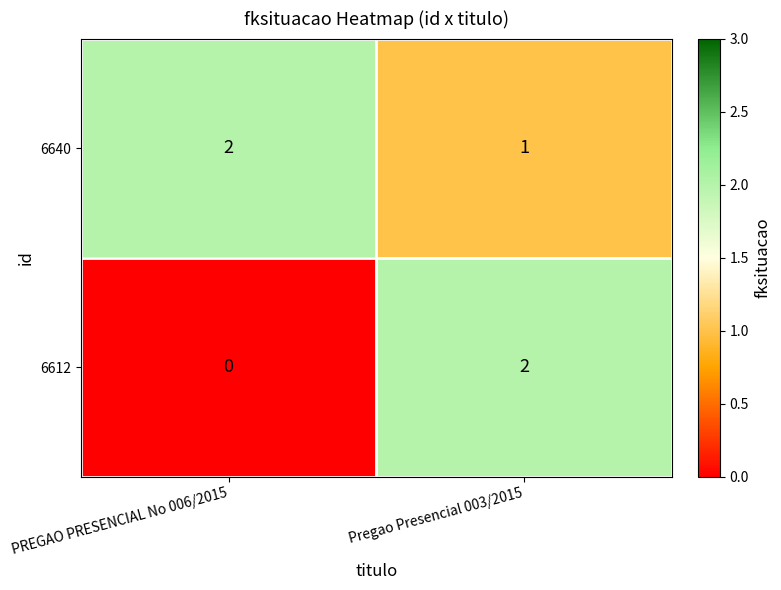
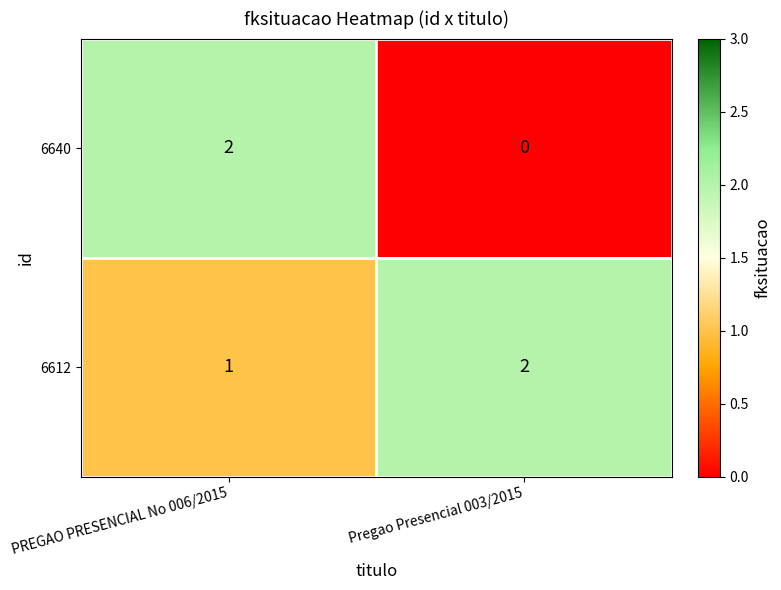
6640, Pregao Presencial 003/2015: 1 -> 0
6612, PREGAO PRESENCIAL No 006/2015: 0 -> 1
